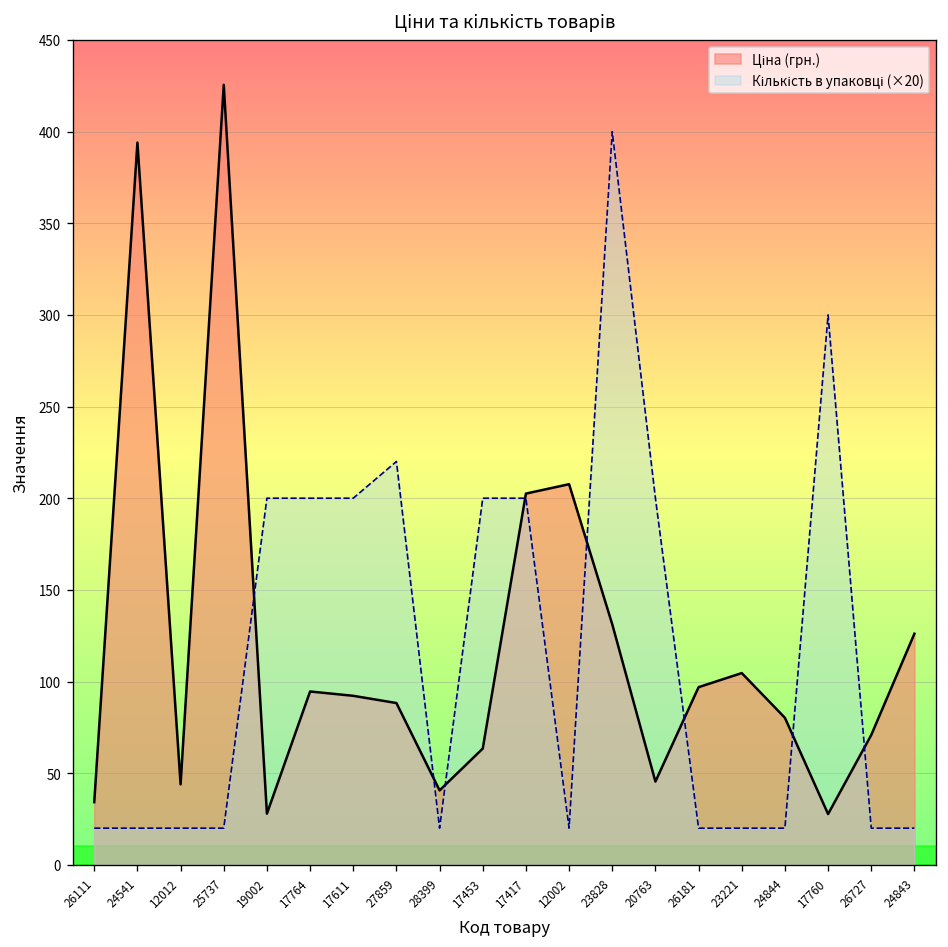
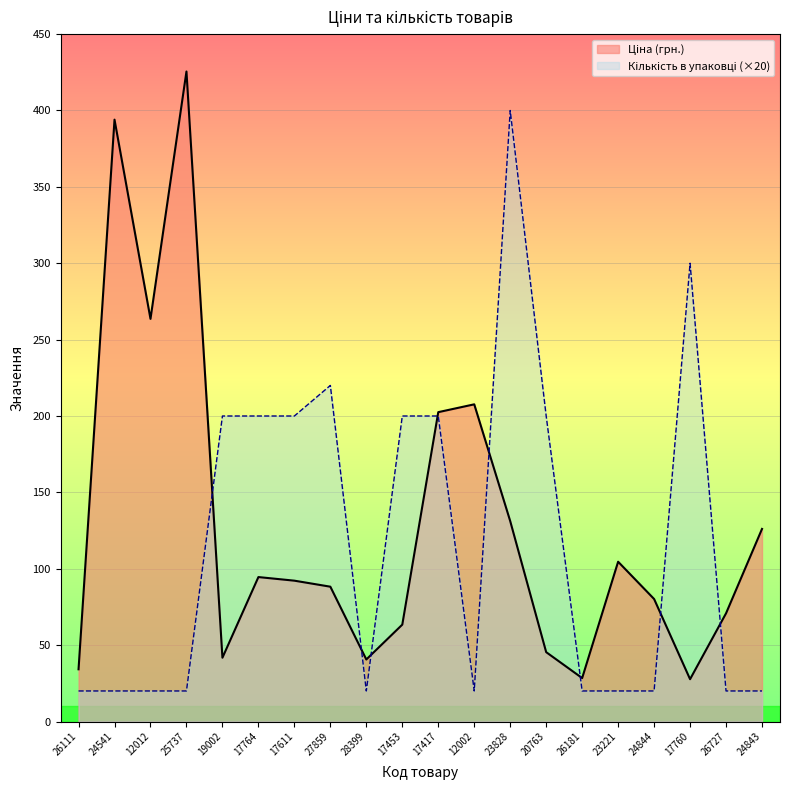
Ціна (грн.), 12012: 44 -> 264
Ціна (грн.), 19002: 28 -> 42
Ціна (грн.), 26181: 97 -> 28
